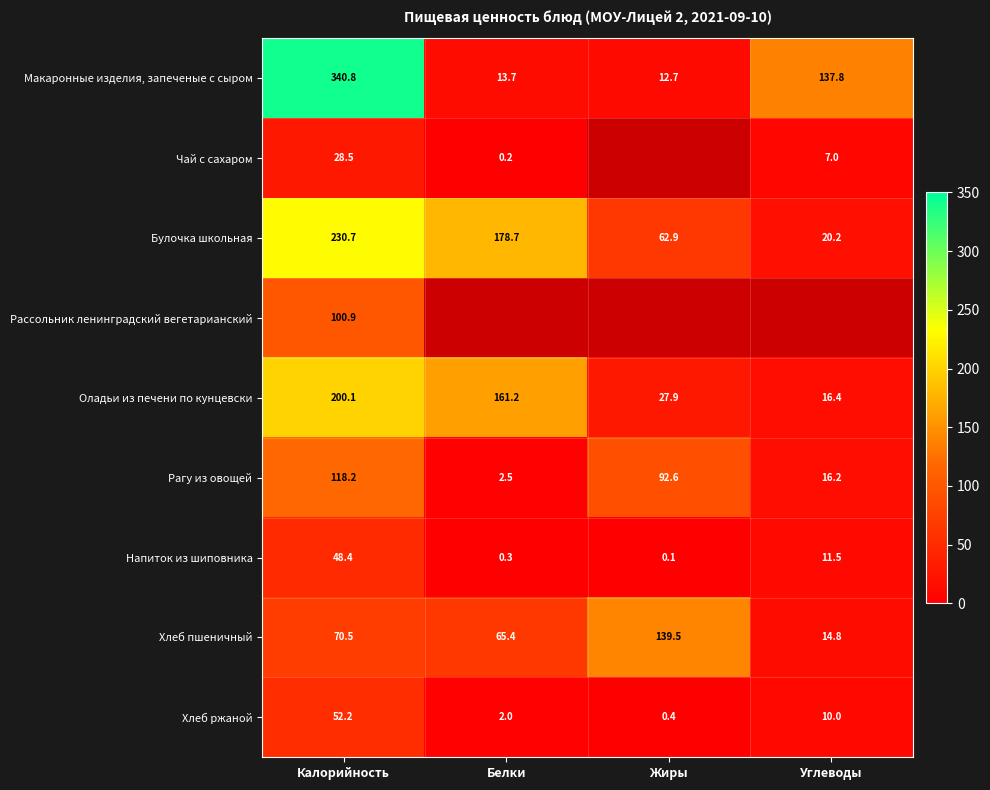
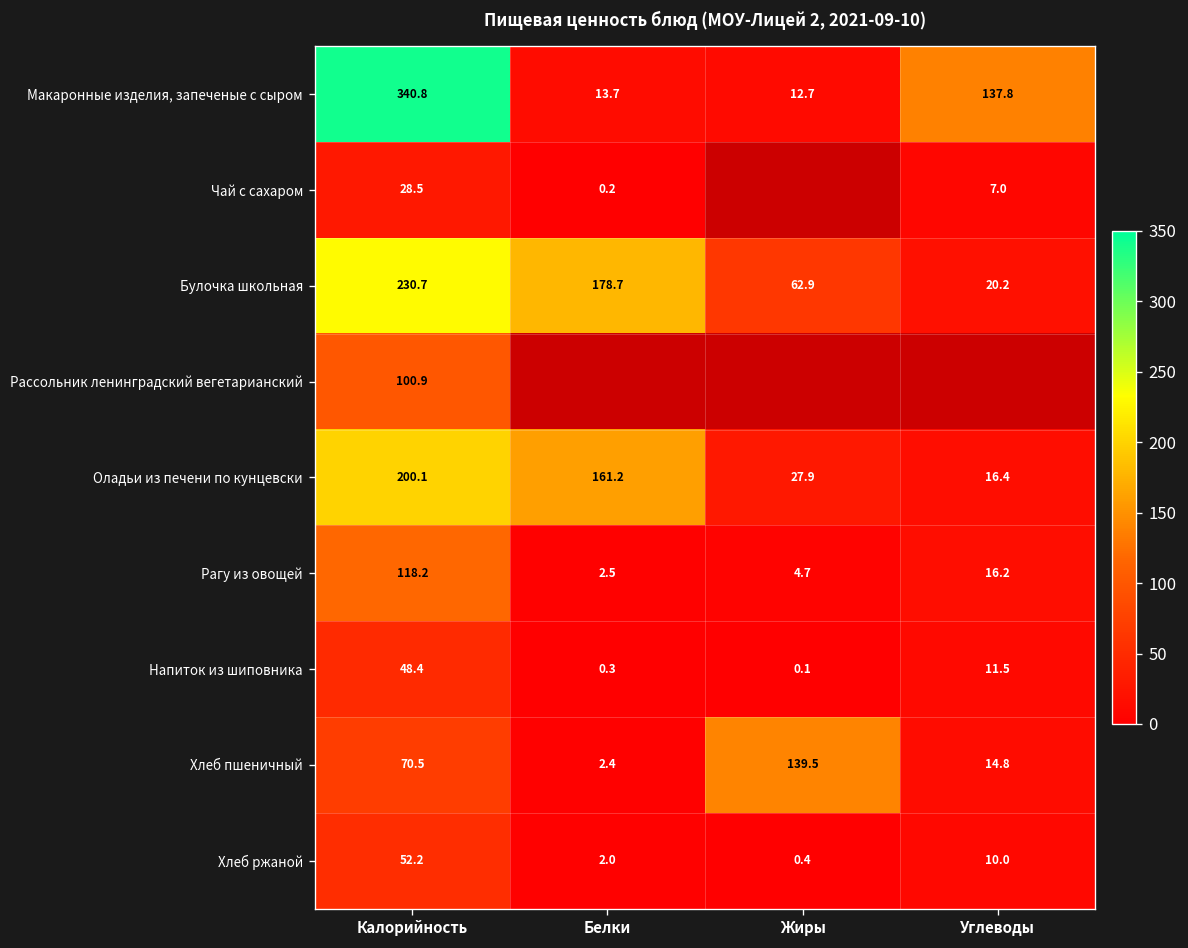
Рагу из овощей, Жиры: 92.6 -> 4.7
Хлеб пшеничный, Белки: 65.4 -> 2.4
